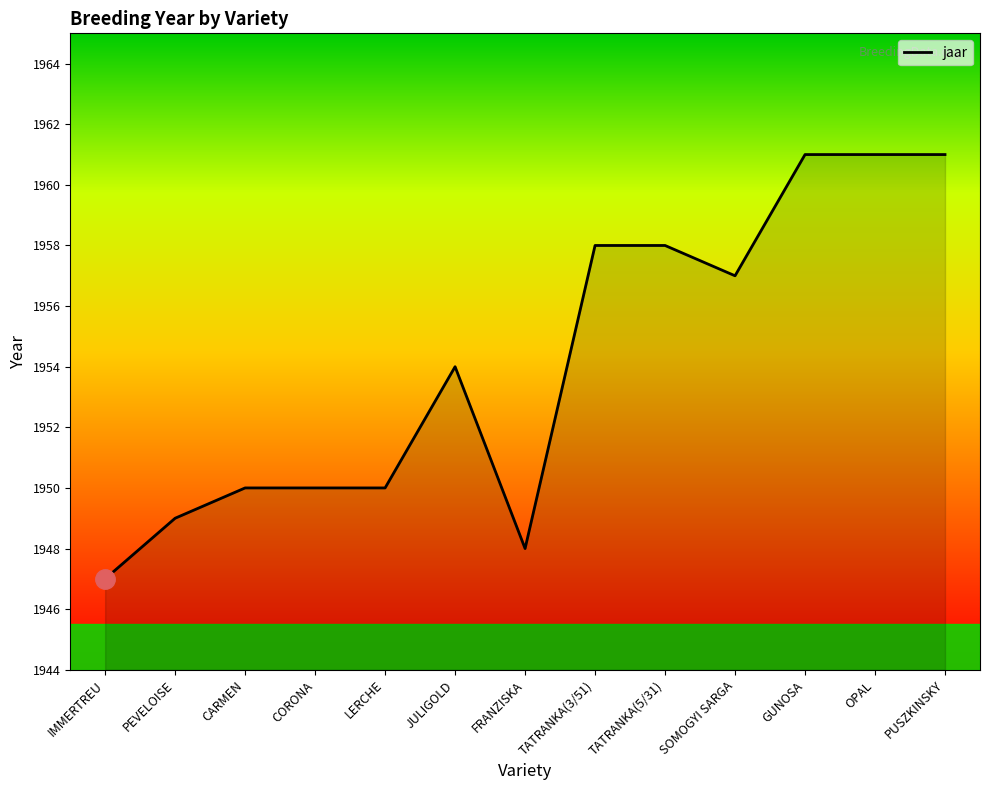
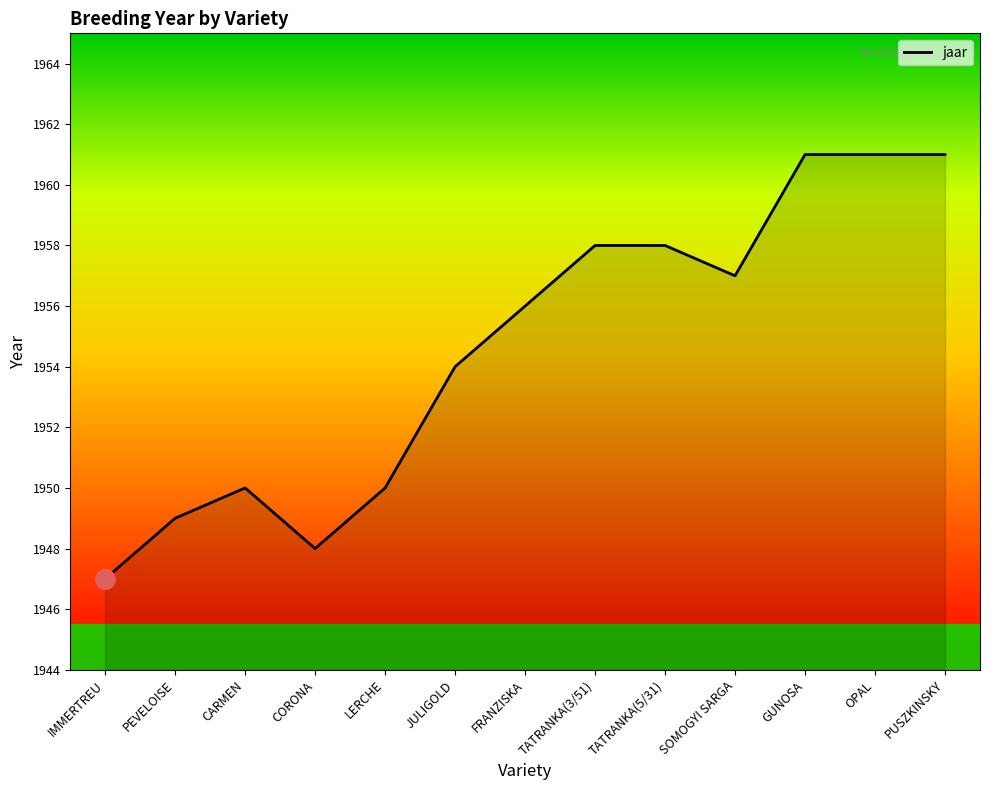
jaar, CORONA: 1950 -> 1948
jaar, FRANZISKA: 1948 -> 1956
